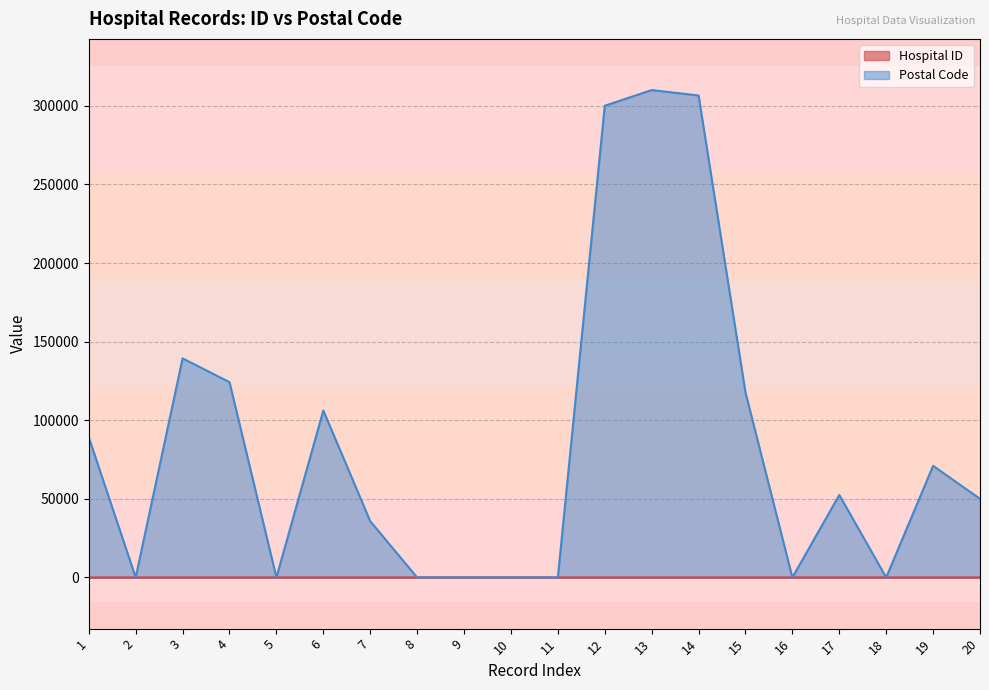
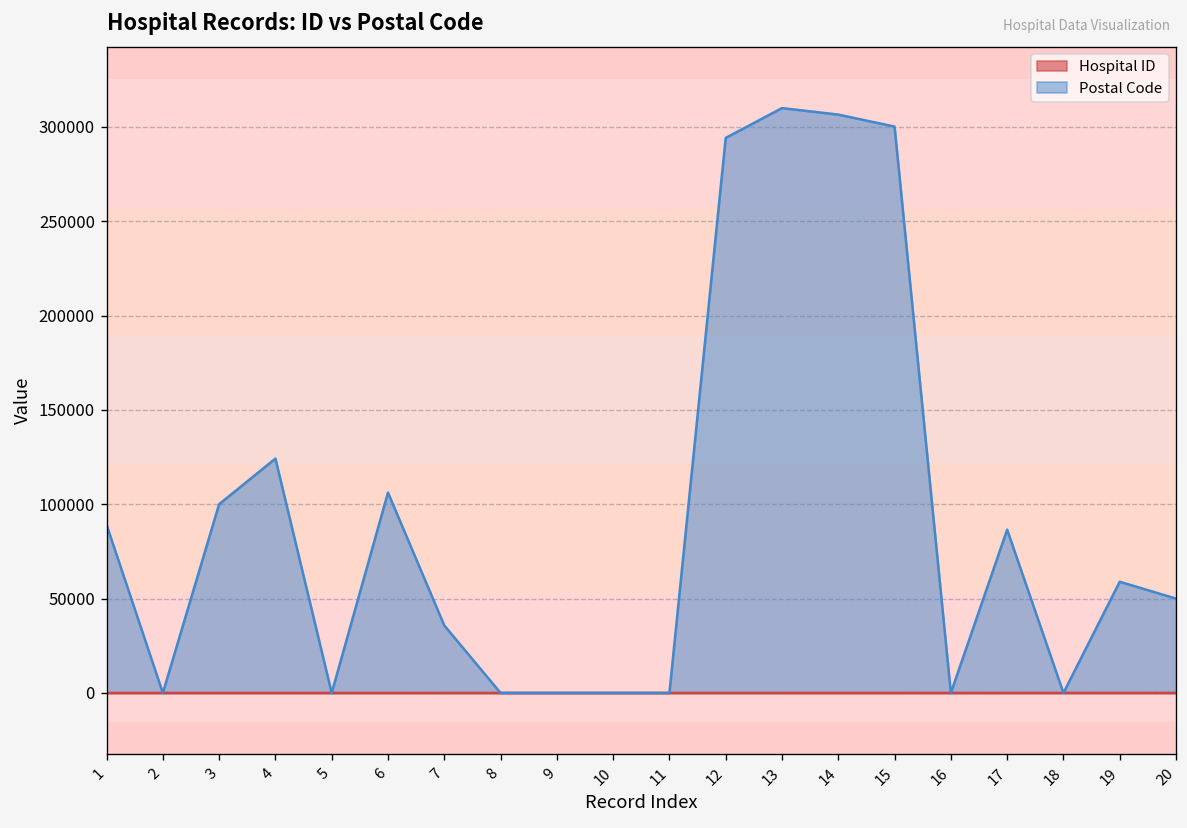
Postal Code, 3: 139000 -> 100000
Postal Code, 12: 300000 -> 294000
Postal Code, 15: 118000 -> 300000
Postal Code, 17: 52000 -> 87000
Postal Code, 19: 71000 -> 59000
